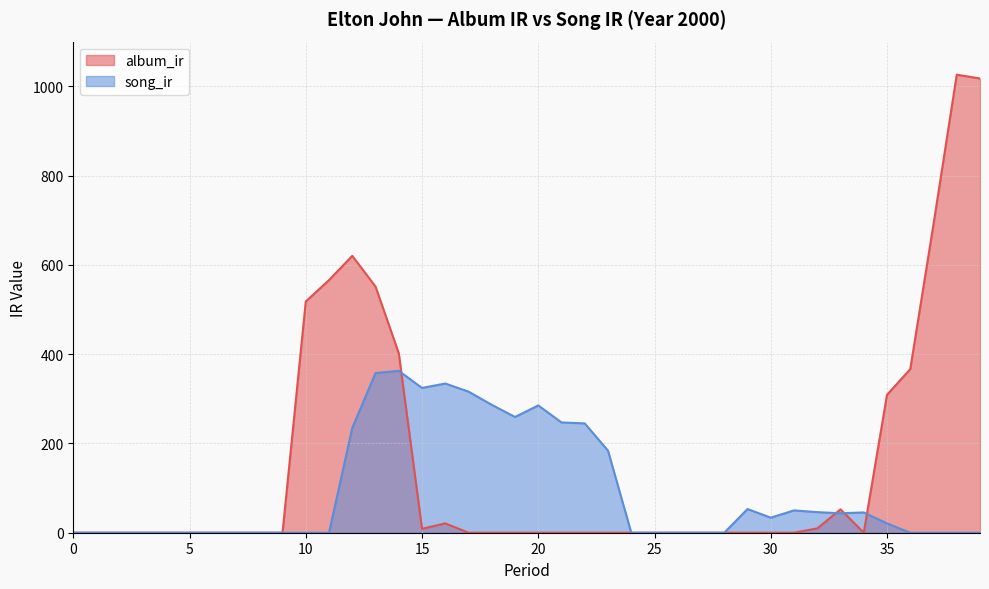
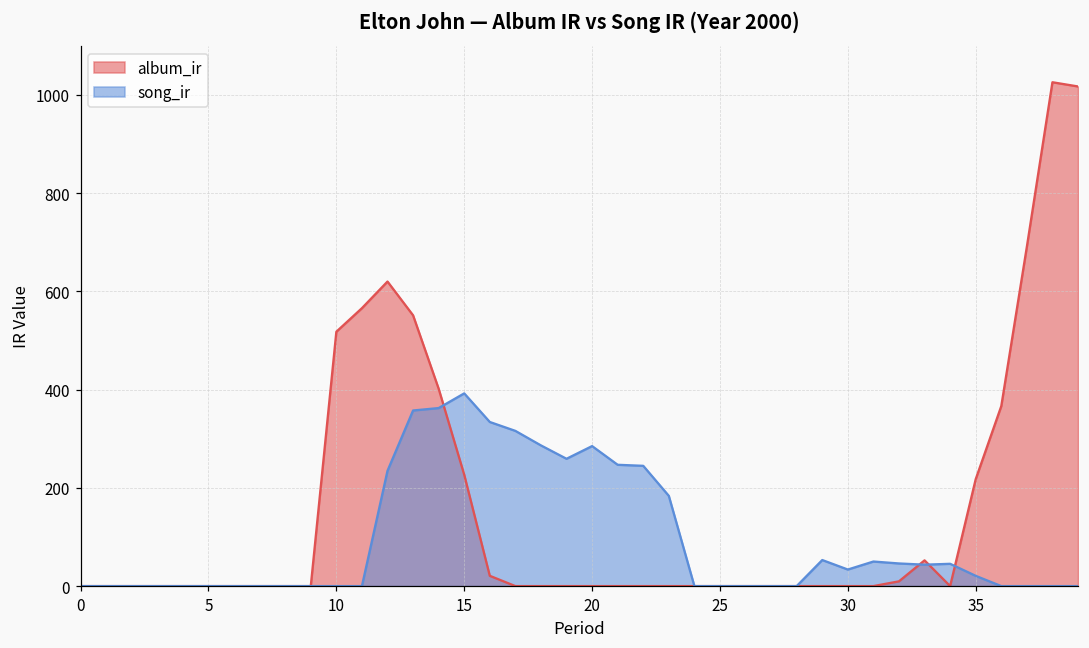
album_ir, 15: 10 -> 230
song_ir, 15: 320 -> 390
album_ir, 35: 310 -> 220
